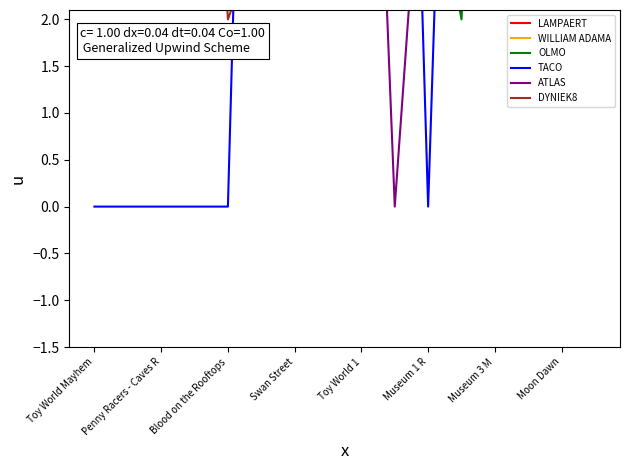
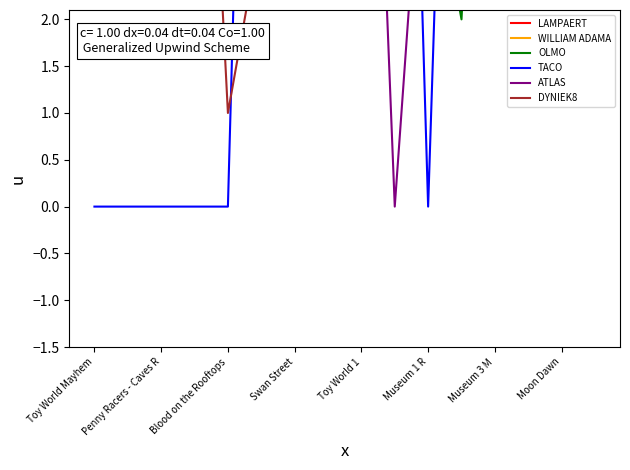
DYNIEK8, Blood on the Rooftops: 2 -> 1
